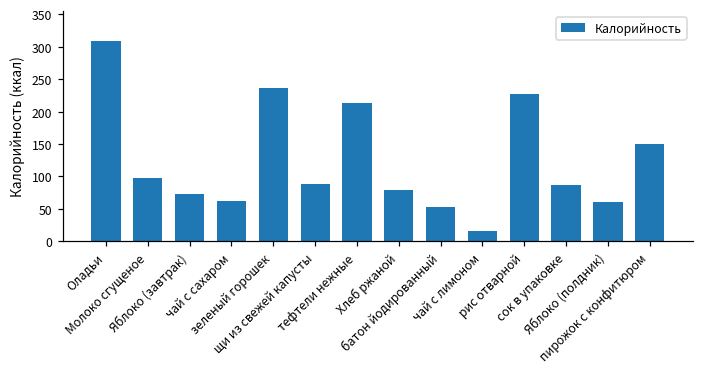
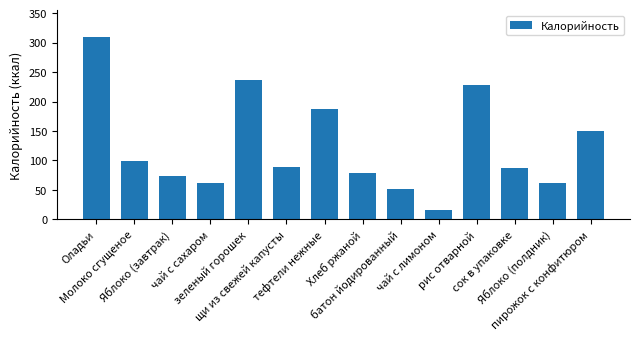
тефтели нежные: 210 -> 190
